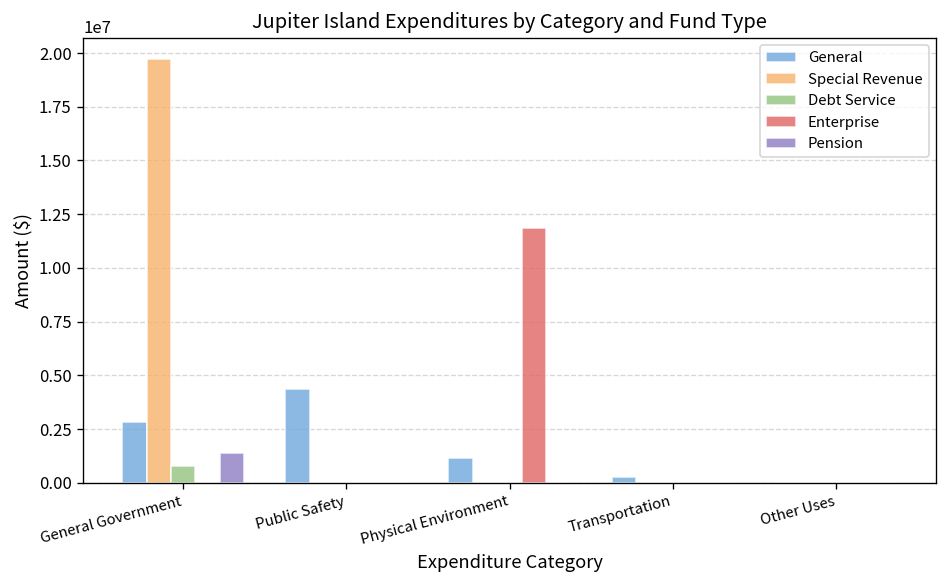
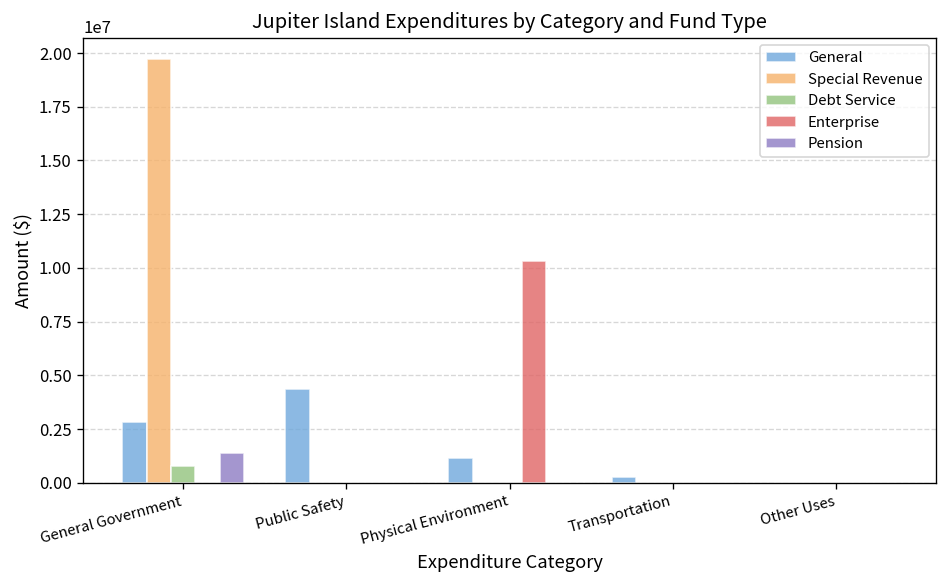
Enterprise, Physical Environment: 11900000 -> 10300000
